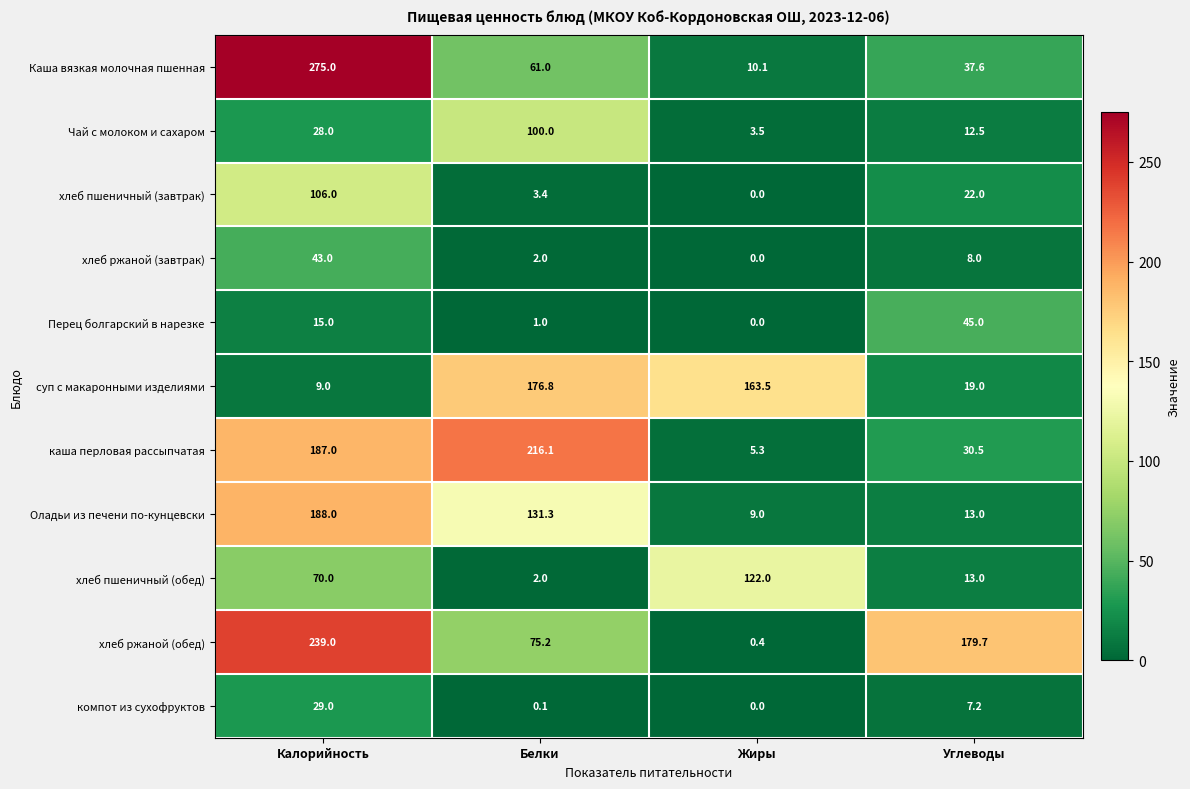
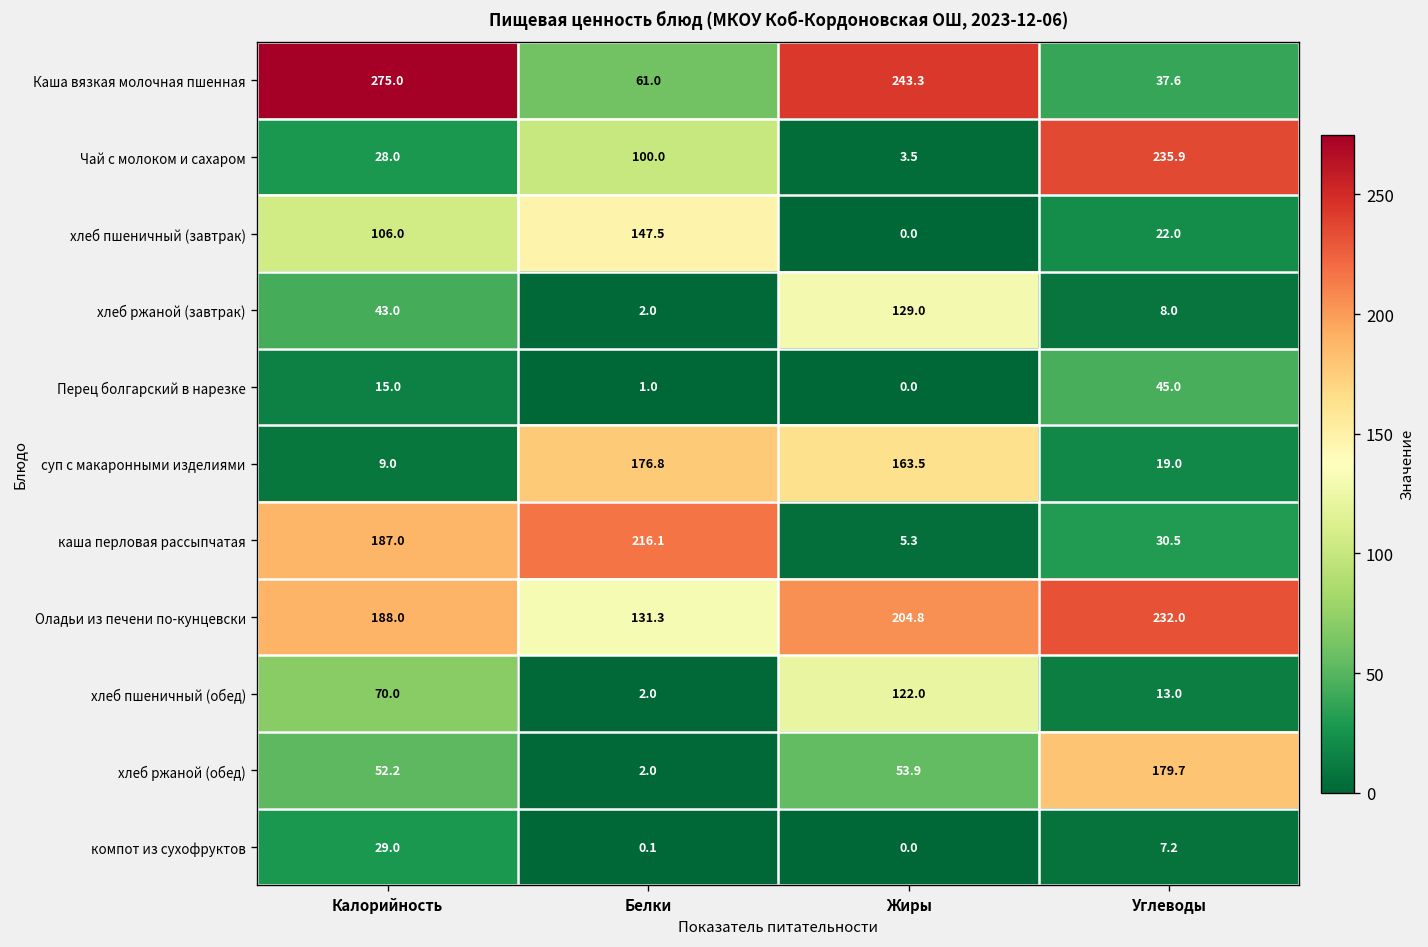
Каша вязкая молочная пшенная, Жиры: 10.1 -> 243.3
Чай с молоком и сахаром, Углеводы: 12.5 -> 235.9
хлеб пшеничный (завтрак), Белки: 3.4 -> 147.5
хлеб ржаной (завтрак), Жиры: 0.0 -> 129.0
Оладьи из печени по-кунцевски, Жиры: 9.0 -> 204.8
Оладьи из печени по-кунцевски, Углеводы: 13.0 -> 232.0
хлеб ржаной (обед), Калорийность: 239.0 -> 52.2
хлеб ржаной (обед), Белки: 75.2 -> 2.0
хлеб ржаной (обед), Жиры: 0.4 -> 53.9
